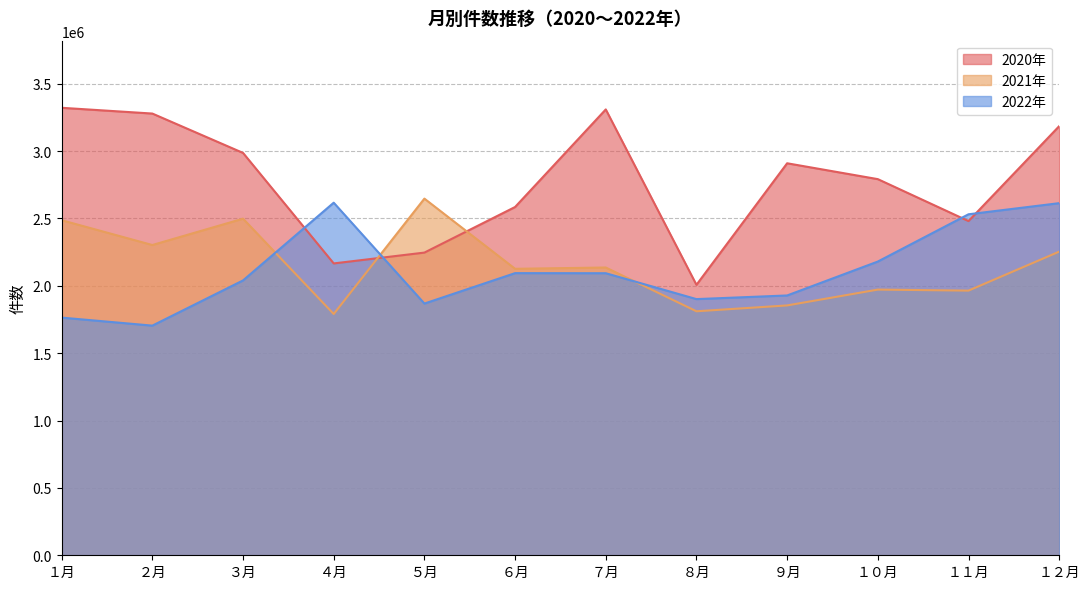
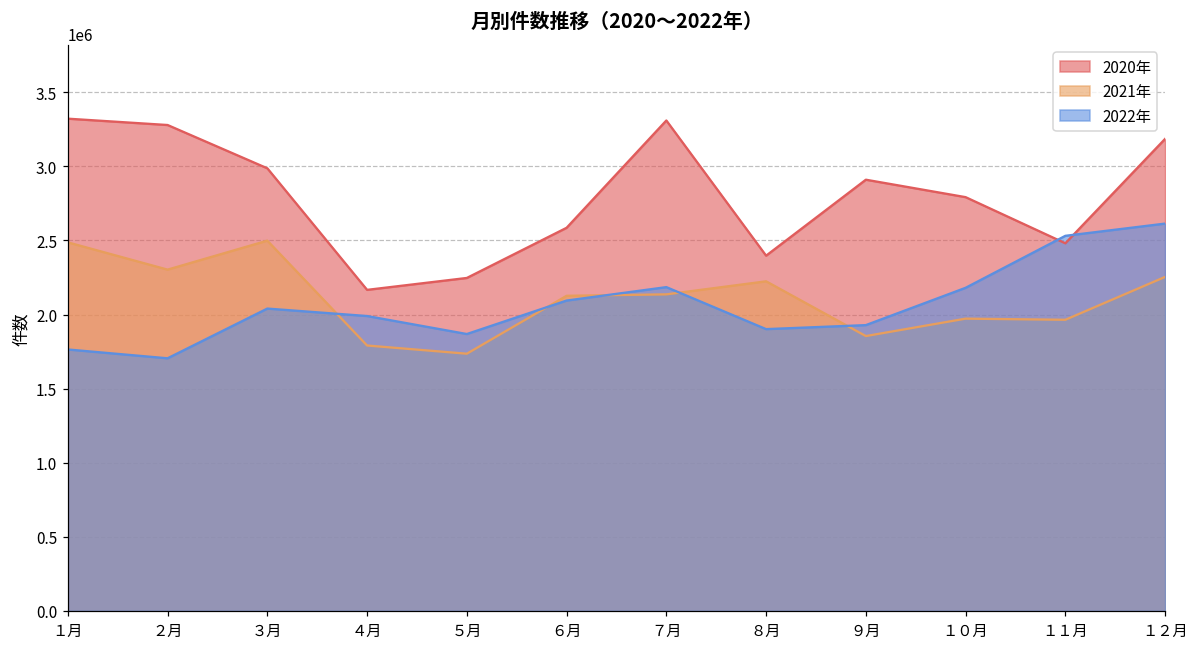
2022年, ４月: 2620000 -> 1990000
2021年, ５月: 2650000 -> 1740000
2022年, ７月: 2090000 -> 2180000
2020年, ８月: 2010000 -> 2400000
2021年, ８月: 1810000 -> 2220000
